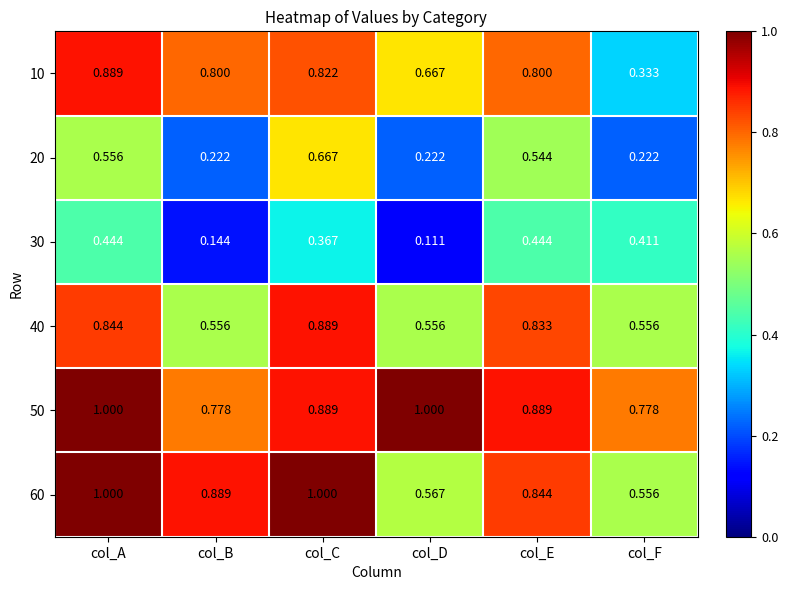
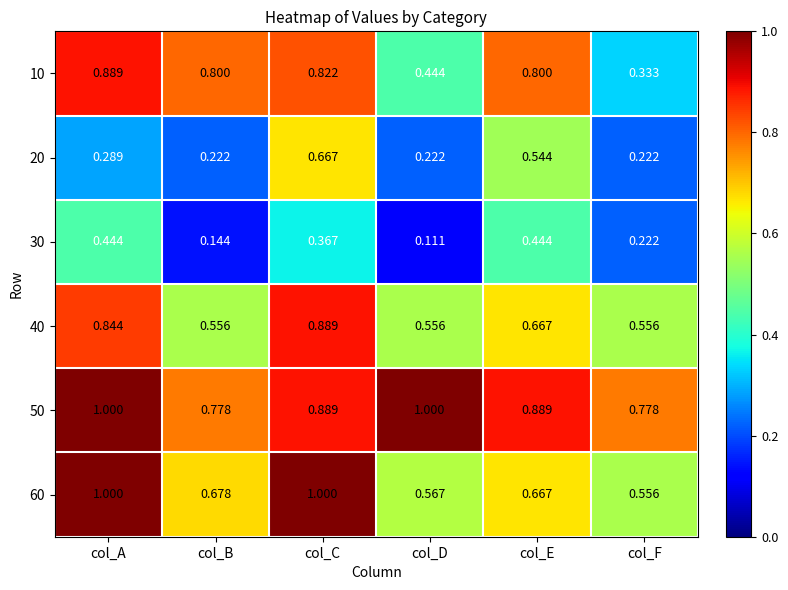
10, col_D: 0.667 -> 0.444
20, col_A: 0.556 -> 0.289
30, col_F: 0.411 -> 0.222
40, col_E: 0.833 -> 0.667
60, col_B: 0.889 -> 0.678
60, col_E: 0.844 -> 0.667
